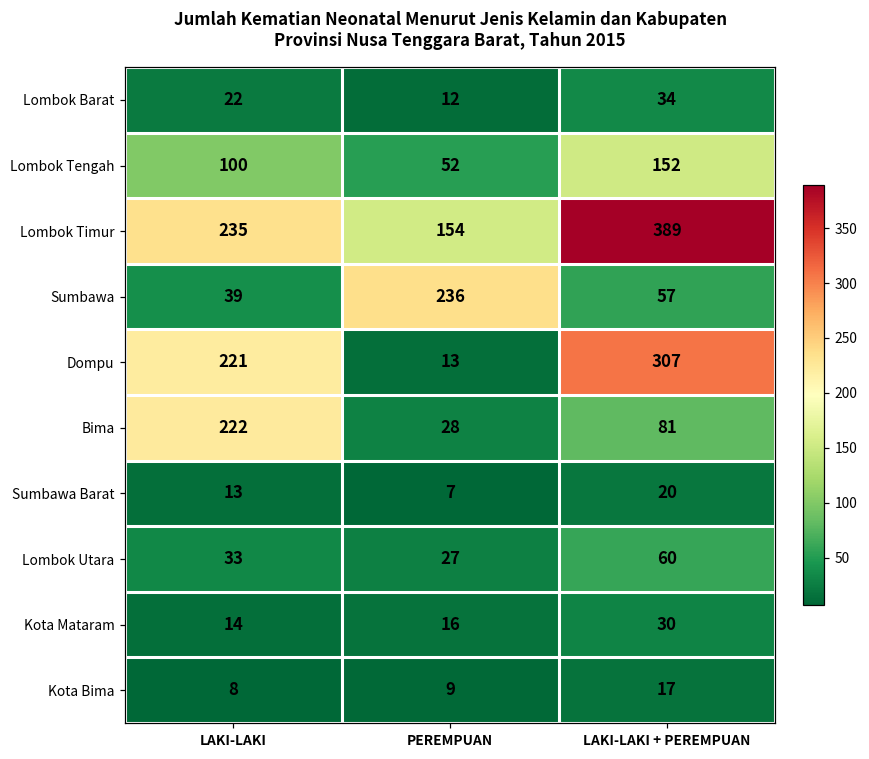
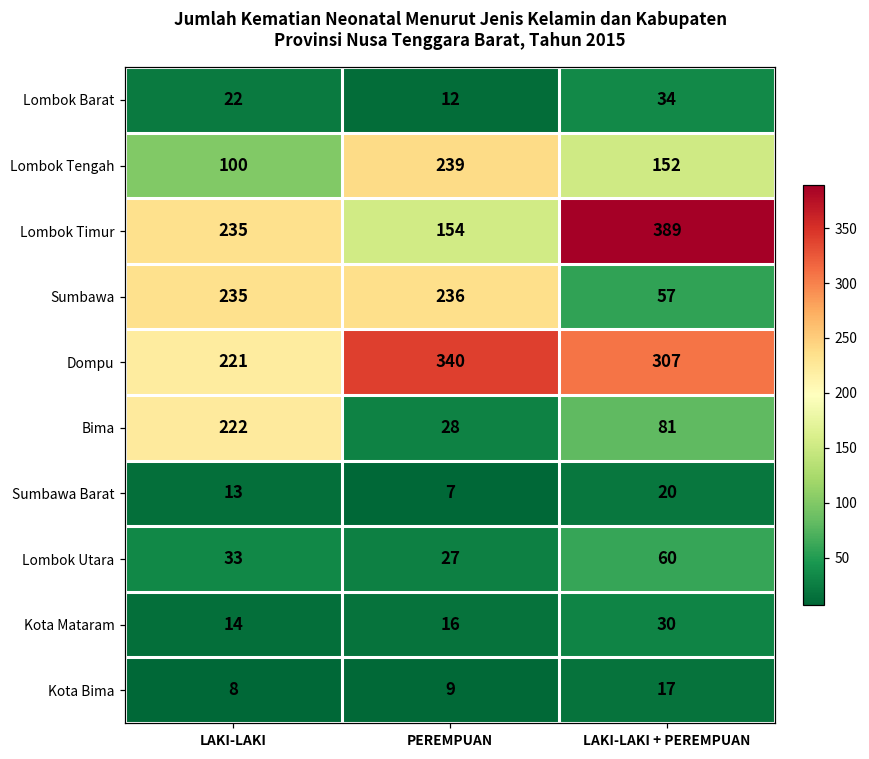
Lombok Tengah, PEREMPUAN: 52 -> 239
Sumbawa, LAKI-LAKI: 39 -> 235
Dompu, PEREMPUAN: 13 -> 340
